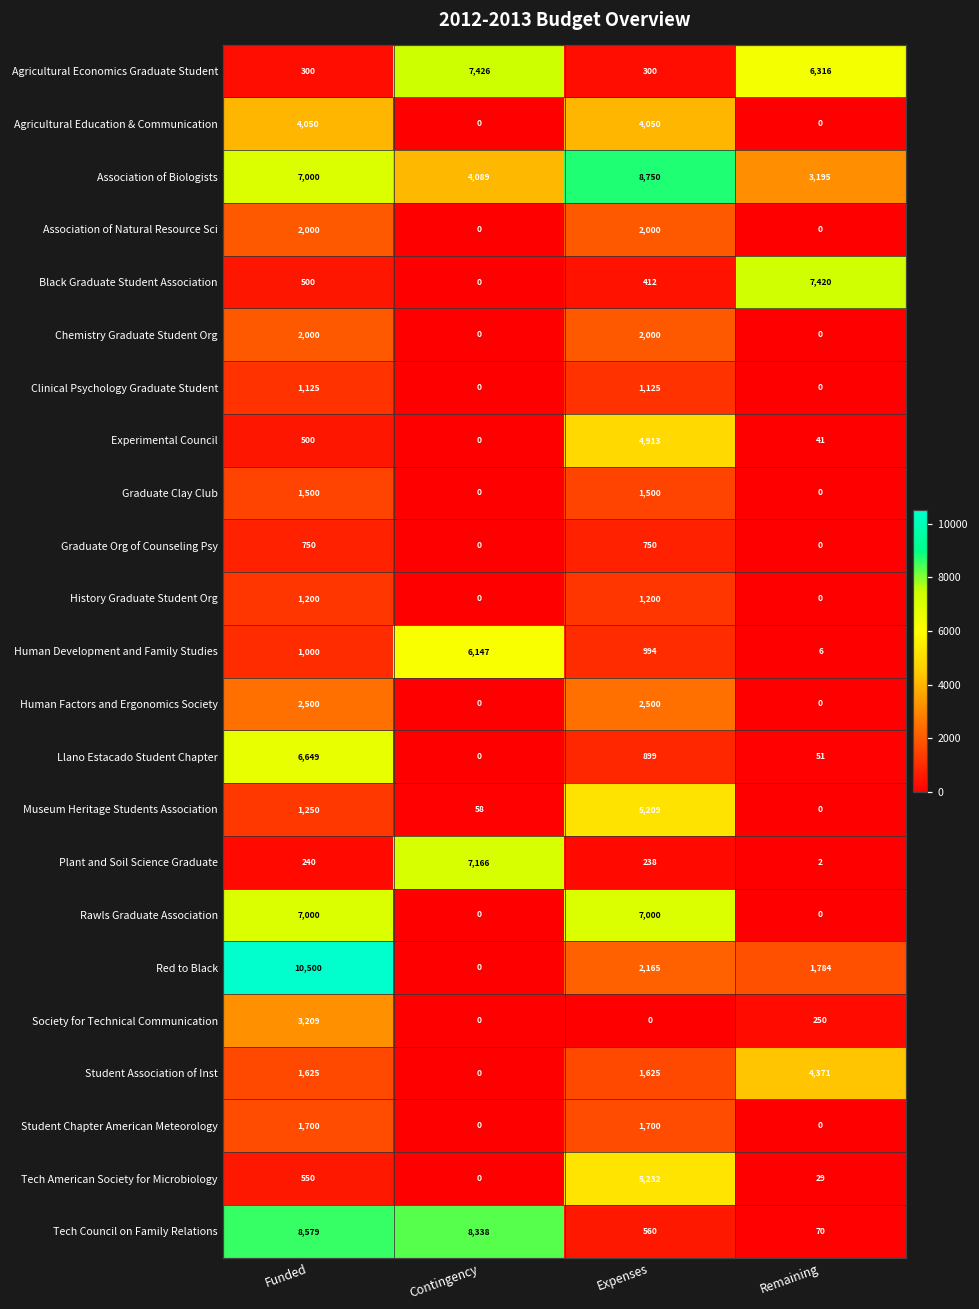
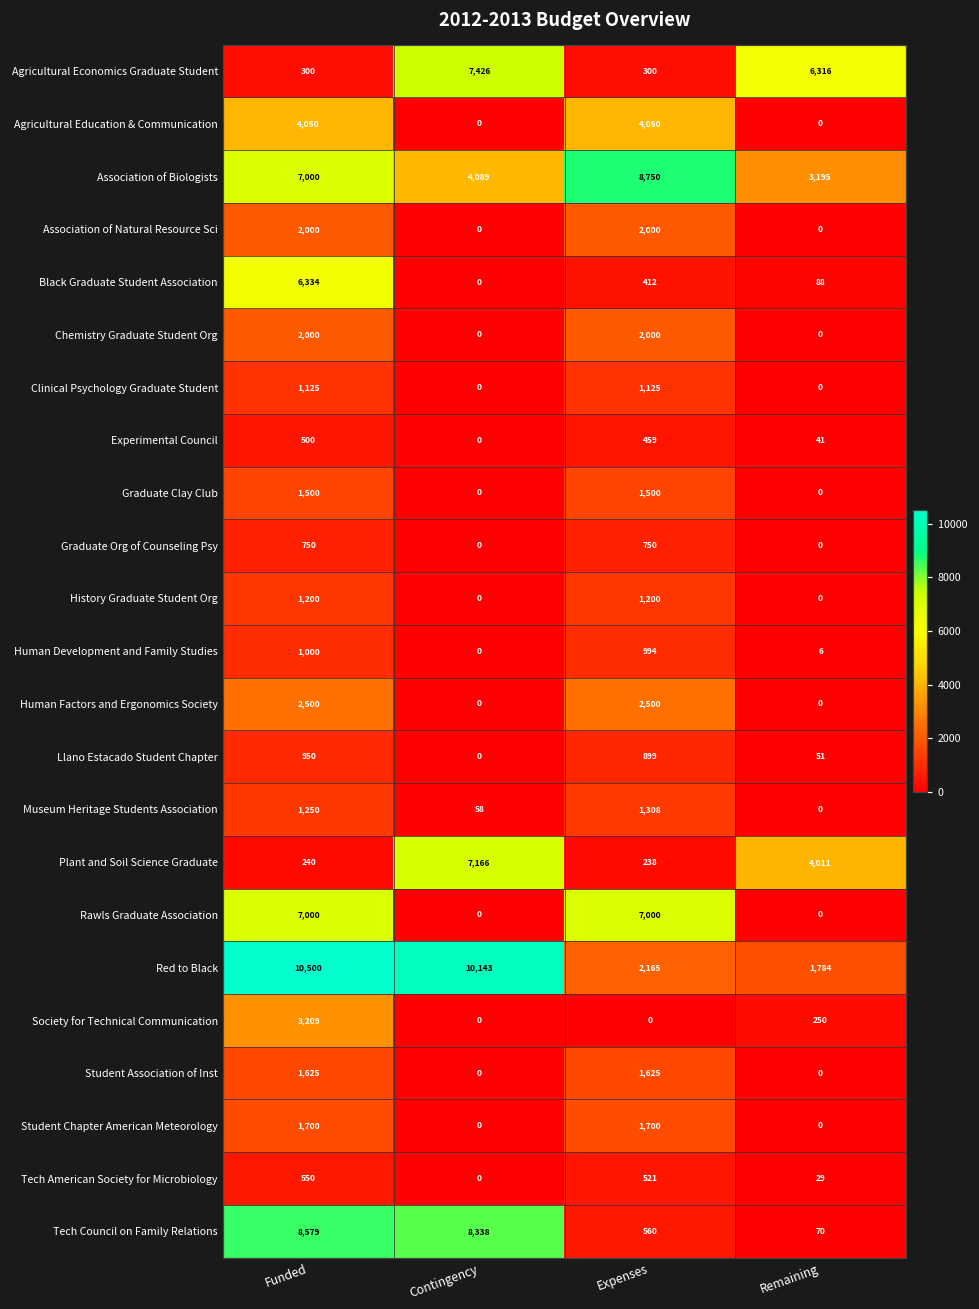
Black Graduate Student Association, Funded: 500 -> 6,334
Black Graduate Student Association, Remaining: 7,420 -> 88
Experimental Council, Expenses: 4,913 -> 459
Human Development and Family Studies, Contingency: 6,147 -> 0
Llano Estacado Student Chapter, Funded: 6,649 -> 950
Museum Heritage Students Association, Expenses: 5,209 -> 1,308
Plant and Soil Science Graduate, Remaining: 2 -> 4,011
Red to Black, Contingency: 0 -> 10,143
Student Association of Inst, Remaining: 4,371 -> 0
Tech American Society for Microbiology, Expenses: 5,232 -> 521
